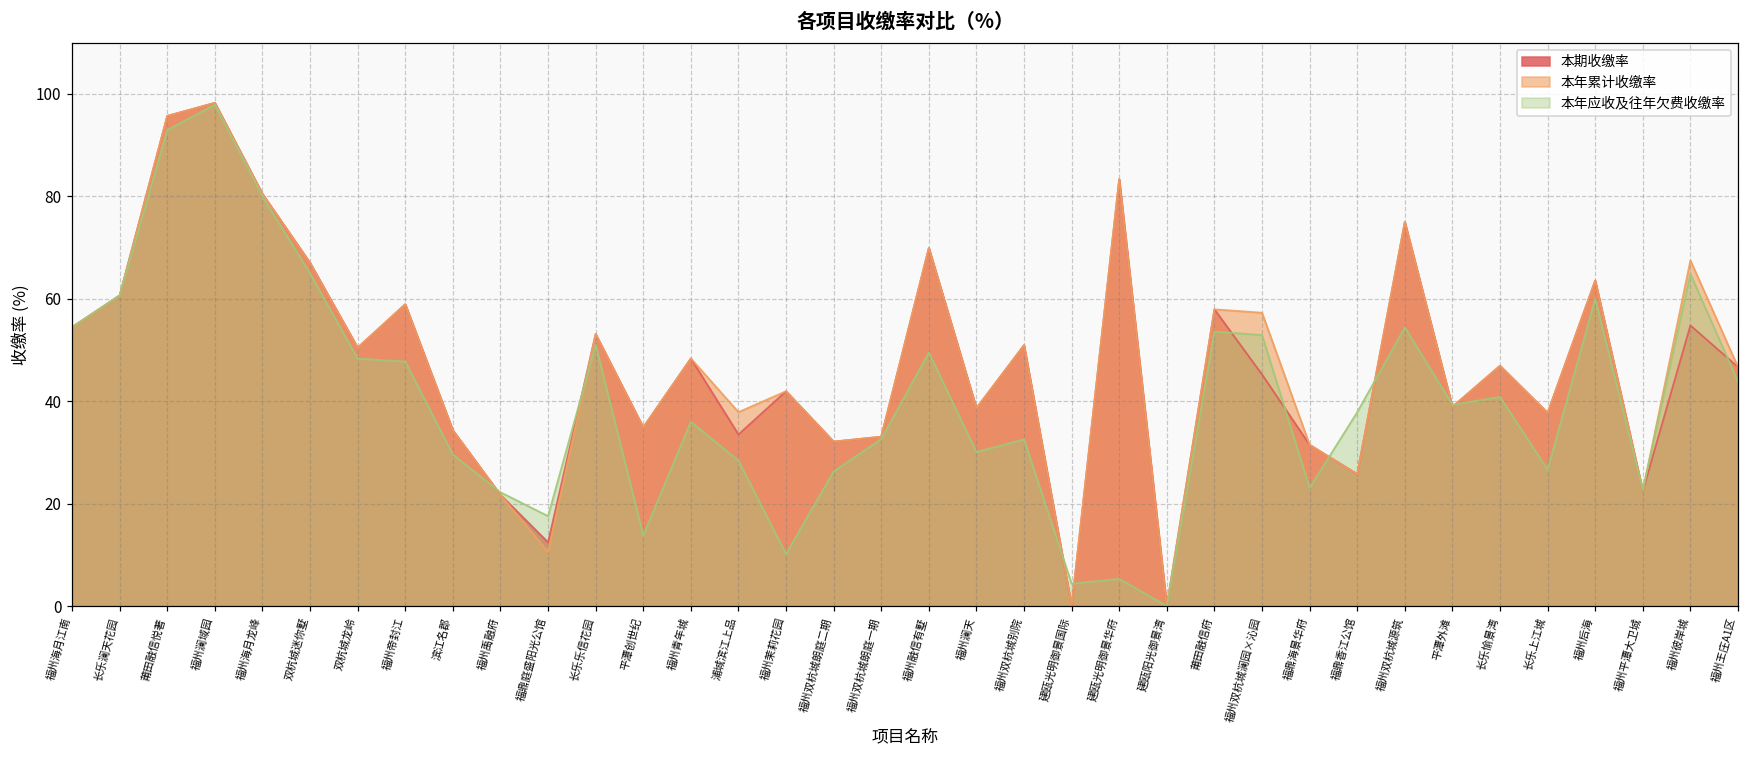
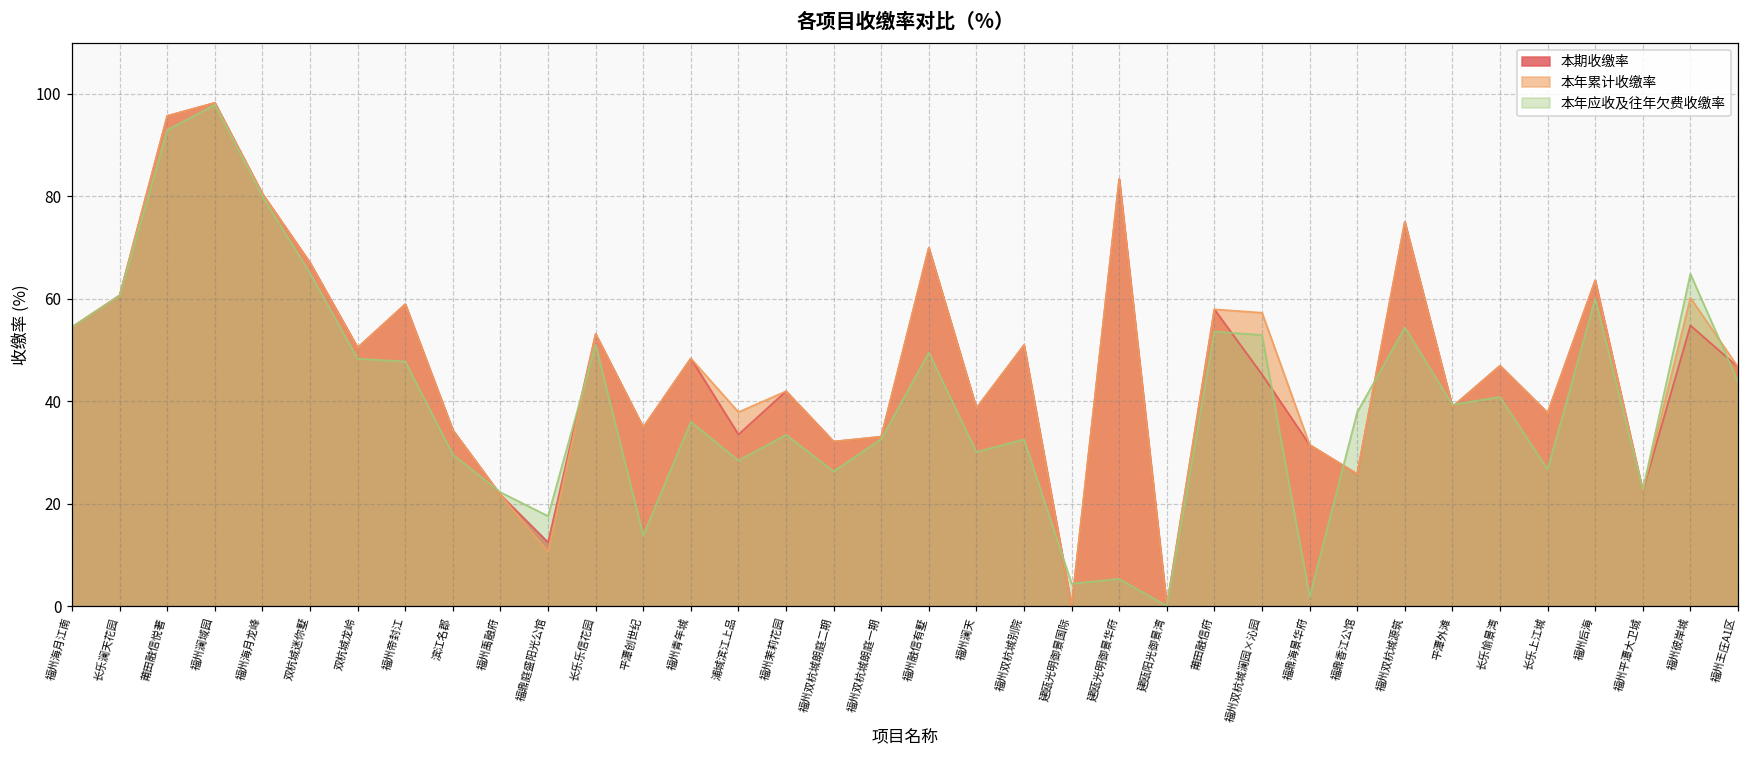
本年应收及往年欠费收缴率, 福州茉莉花园: 10 -> 33
本年应收及往年欠费收缴率, 福鼎海景华府: 23 -> 2
本年累计收缴率, 福州彼岸城: 68 -> 60
